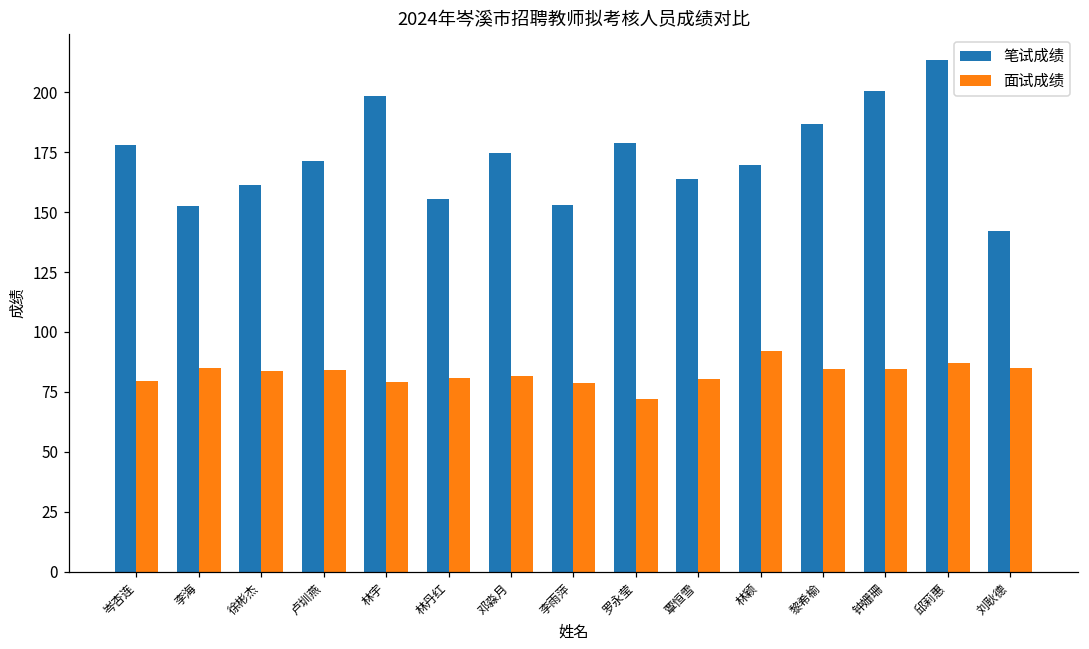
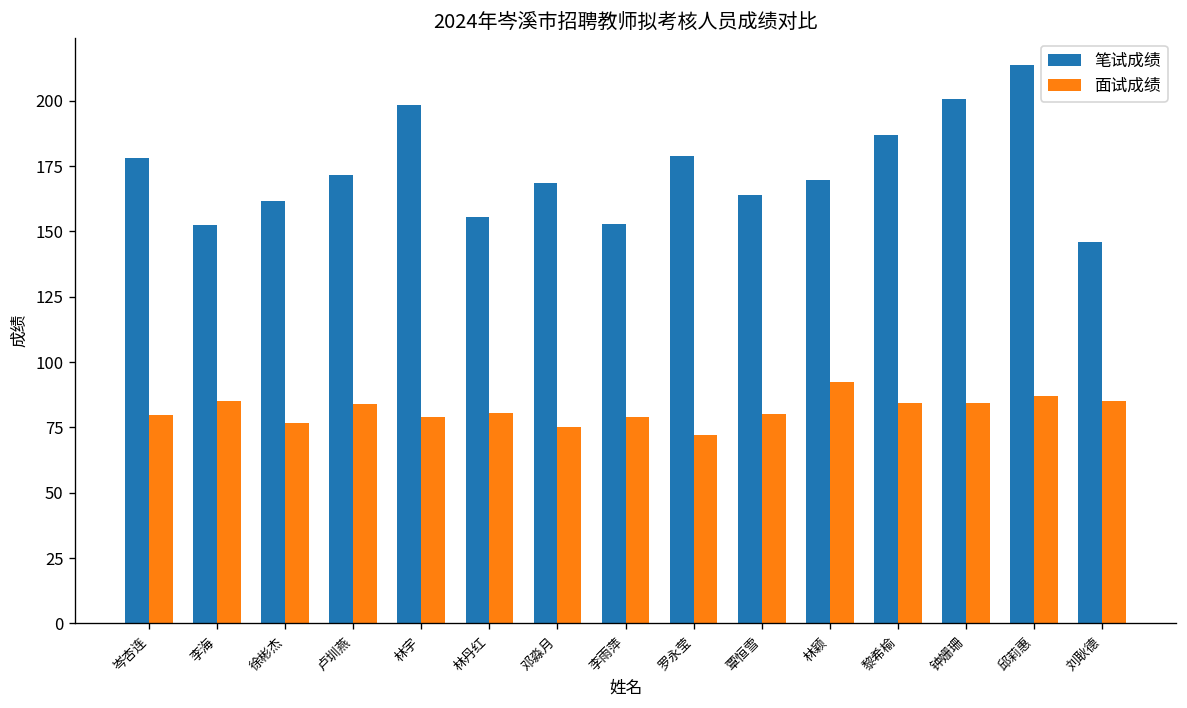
面试成绩, 徐彬杰: 84 -> 77
笔试成绩, 邓淼月: 175 -> 169
面试成绩, 邓淼月: 81 -> 75
笔试成绩, 刘耿德: 142 -> 146
